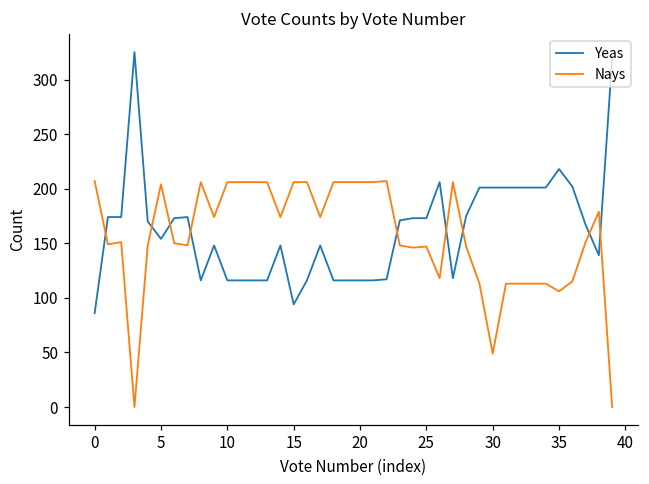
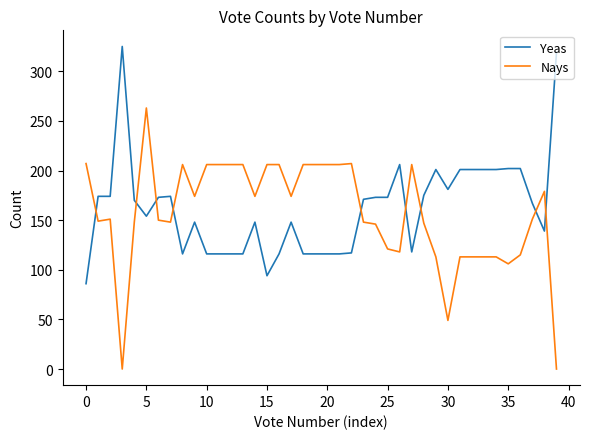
Nays, 5: 200 -> 260
Nays, 25: 150 -> 120
Yeas, 30: 200 -> 180
Yeas, 35: 220 -> 200
